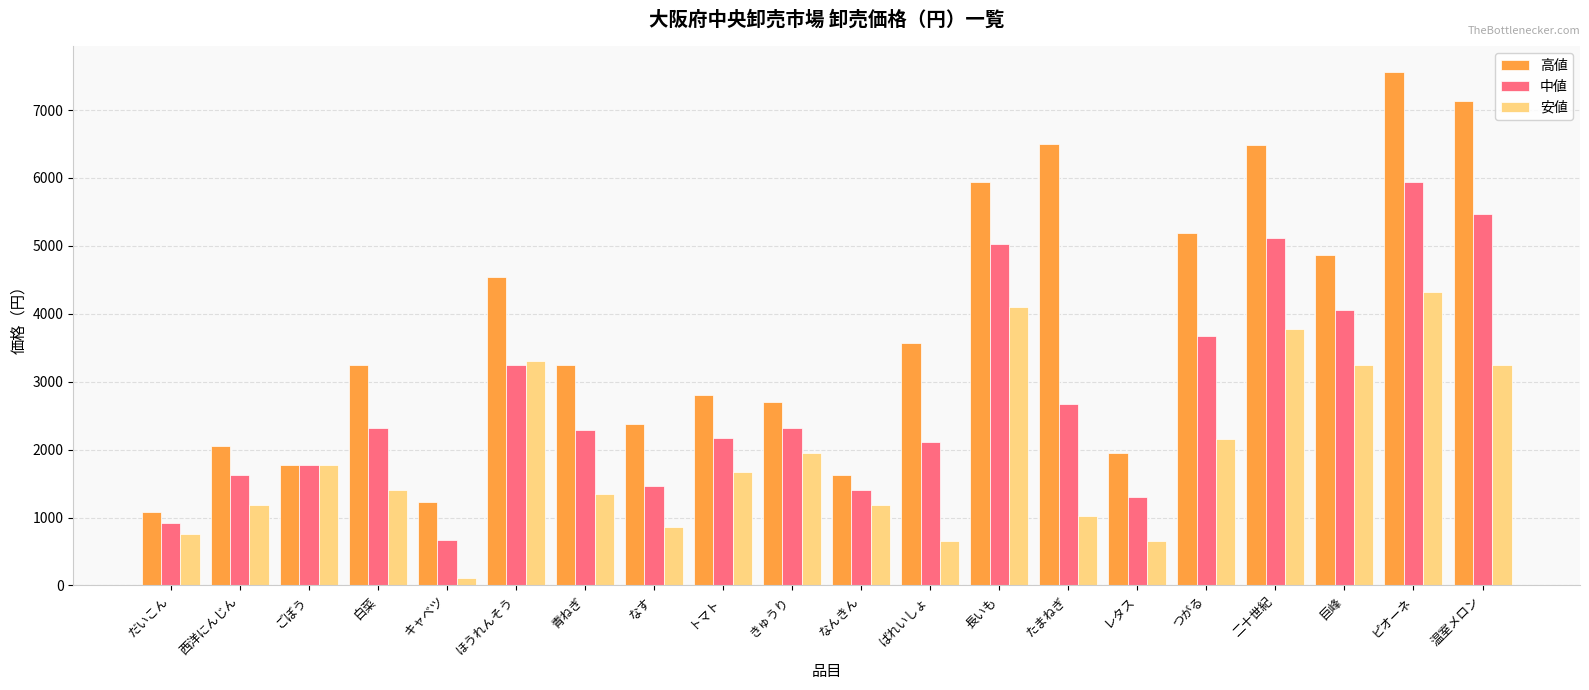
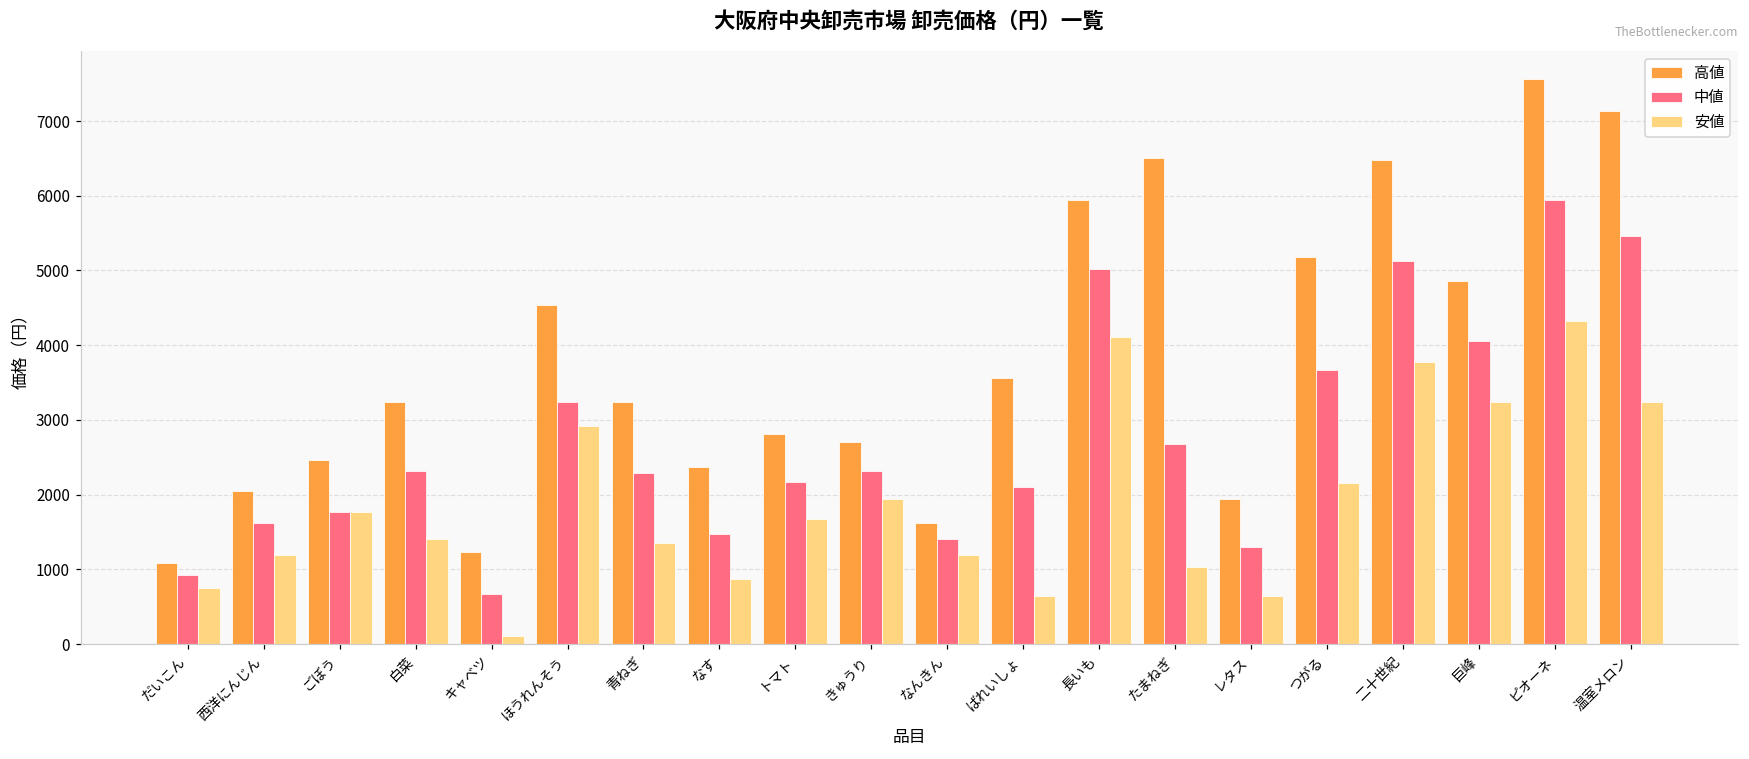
高値, ごぼう: 1800 -> 2500
安値, ほうれんそう: 3300 -> 2900
